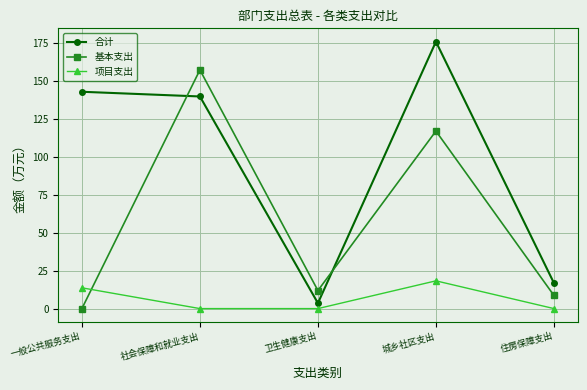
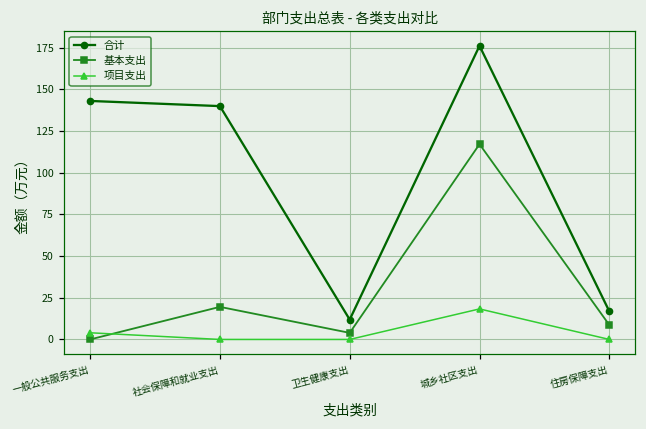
项目支出, 一般公共服务支出: 14 -> 4
基本支出, 社会保障和就业支出: 157 -> 20
合计, 卫生健康支出: 4 -> 12
基本支出, 卫生健康支出: 12 -> 4
